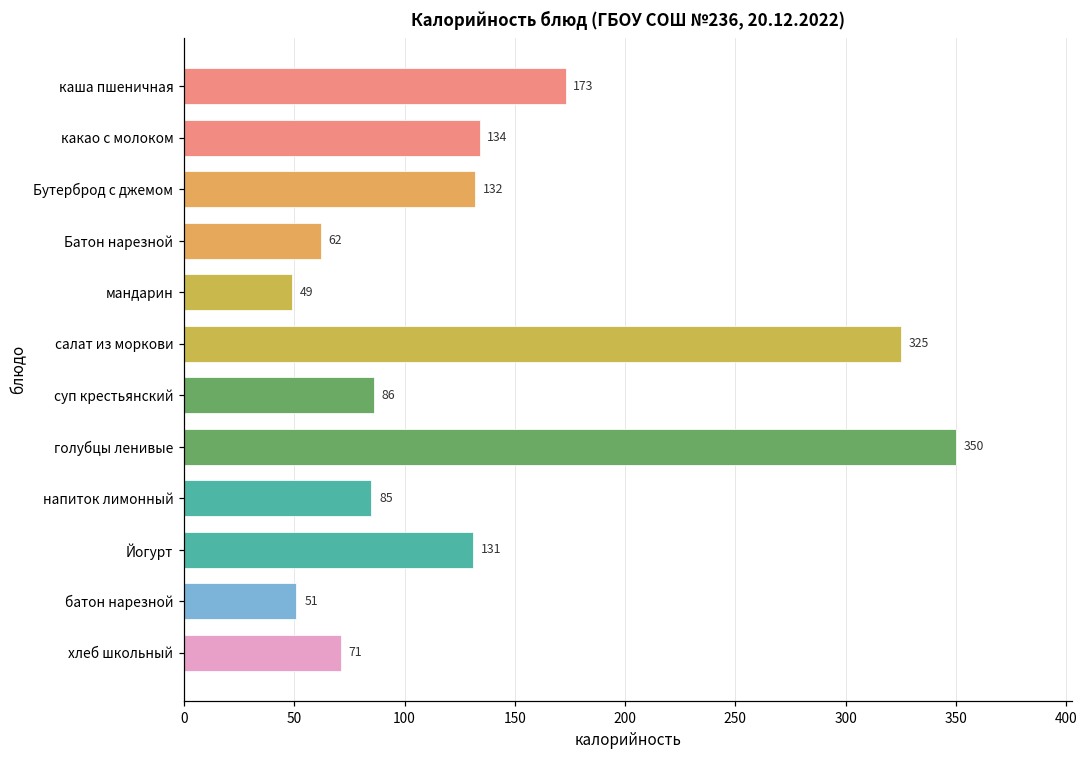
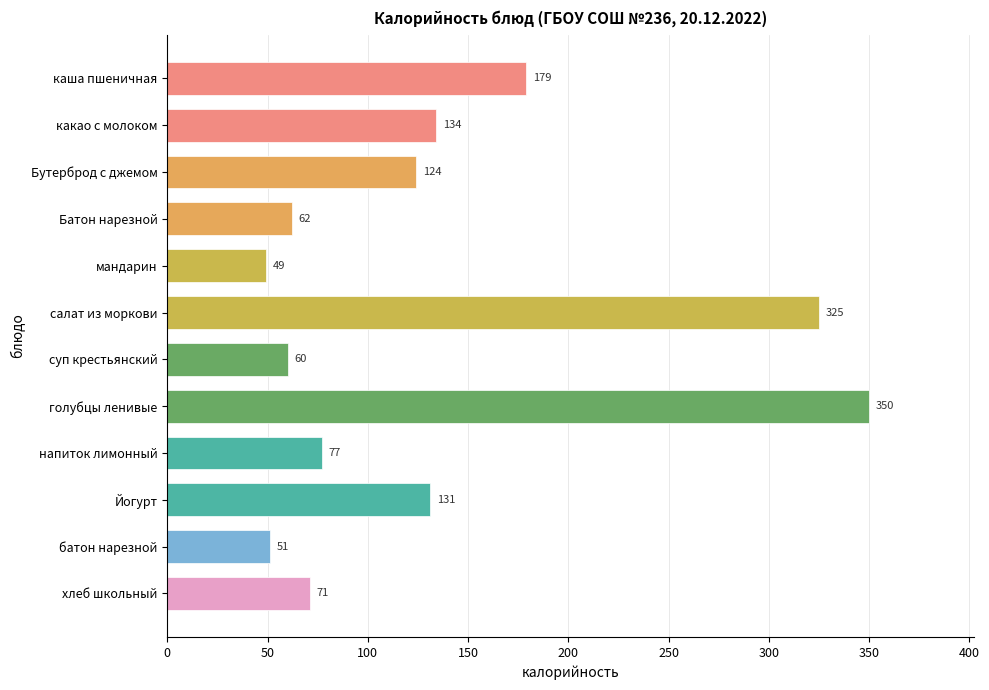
каша пшеничная: 173 -> 179
Бутерброд с джемом: 132 -> 124
суп крестьянский: 86 -> 60
напиток лимонный: 85 -> 77
